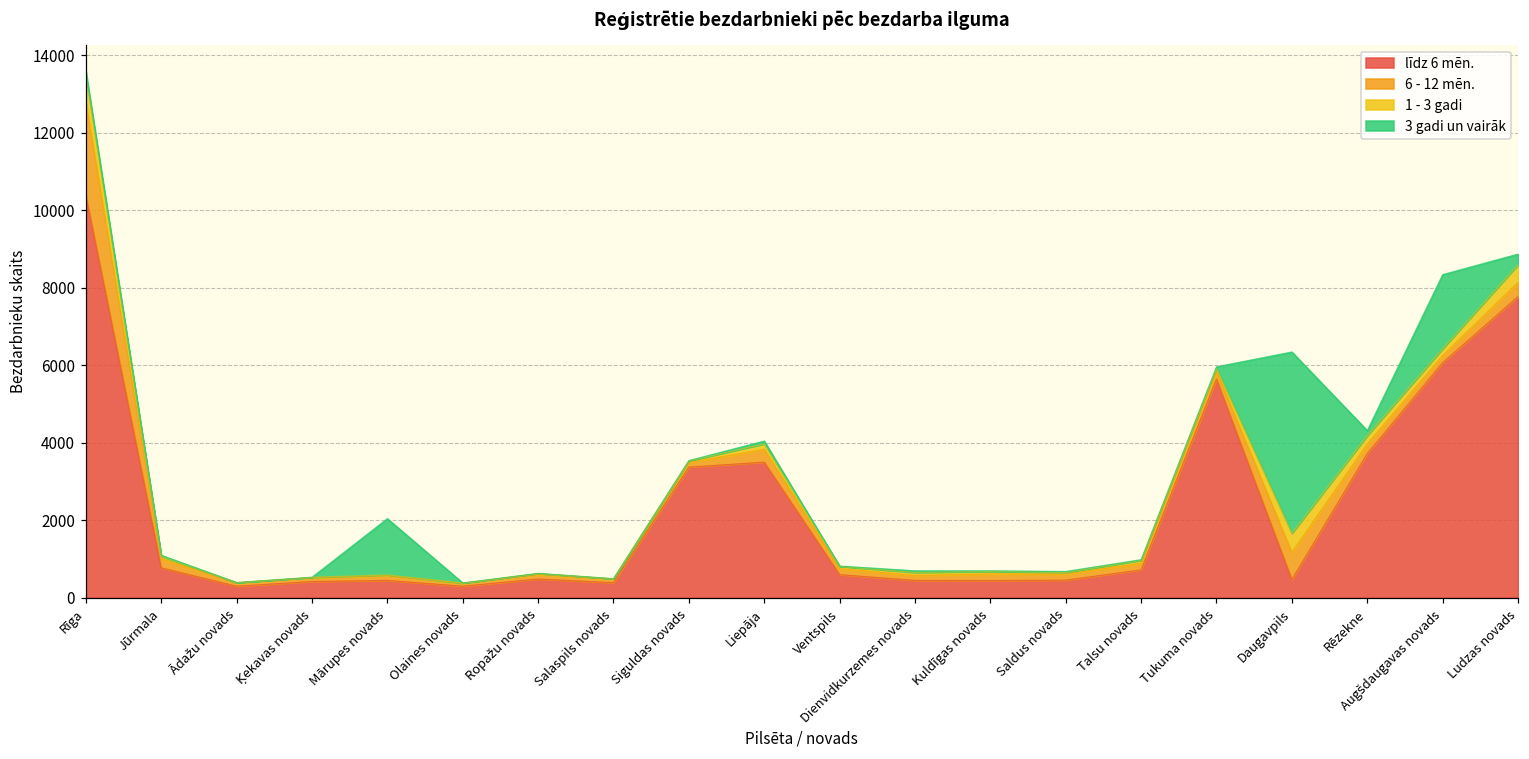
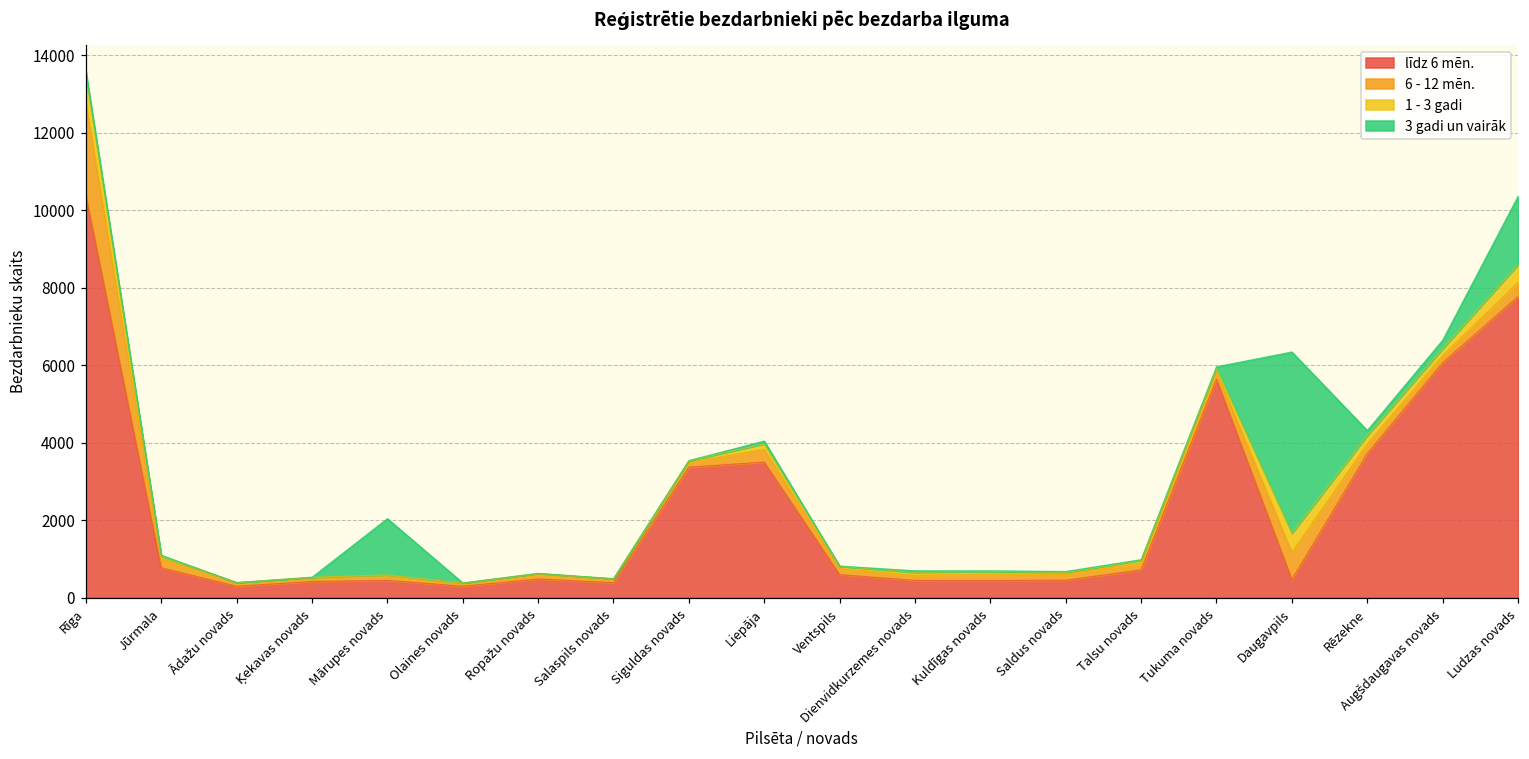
3 gadi un vairāk, Augšdaugavas novads: 1900 -> 200
3 gadi un vairāk, Ludzas novads: 300 -> 1800
